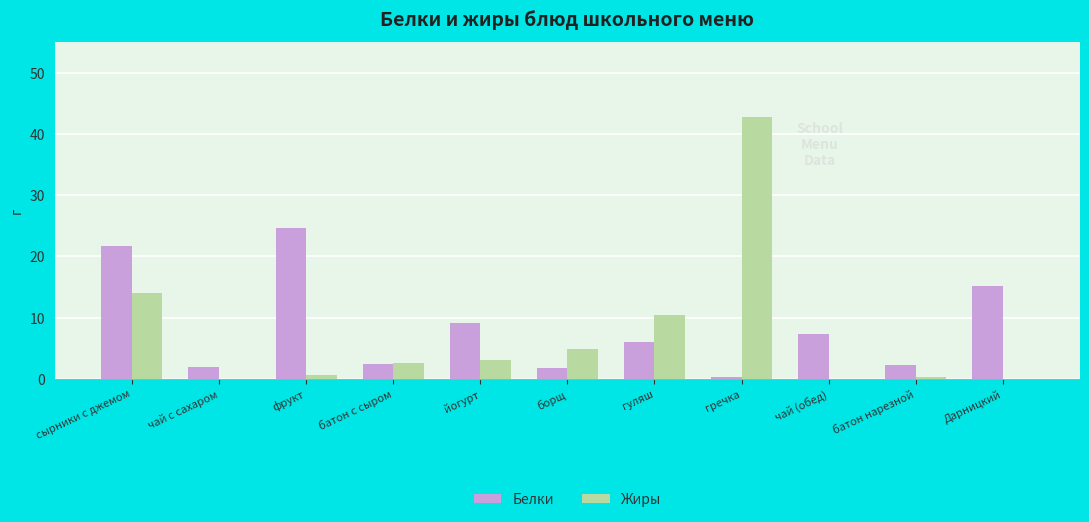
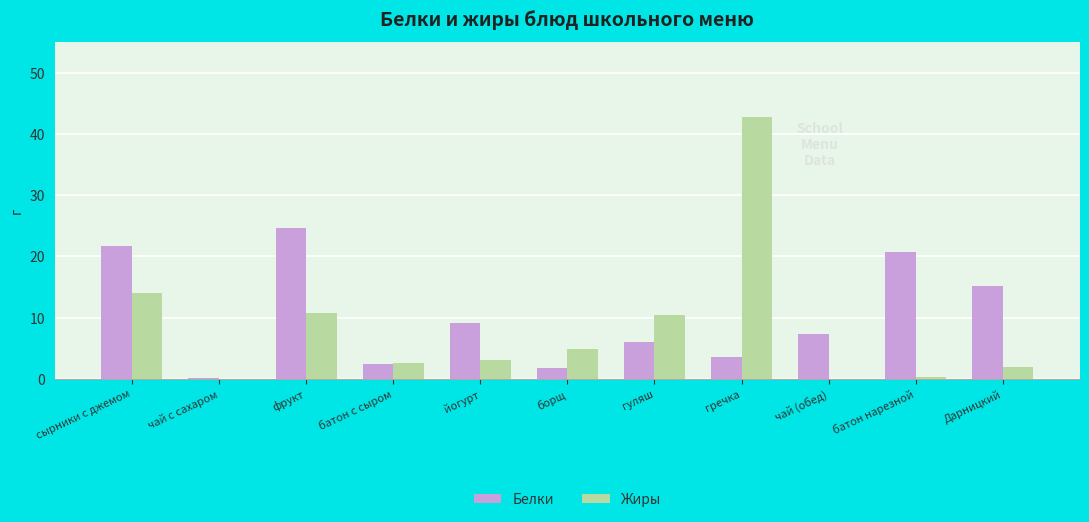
Белки, чай с сахаром: 2 -> 0
Жиры, фрукт: 1 -> 11
Белки, гречка: 0 -> 4
Белки, батон нарезной: 2 -> 21
Жиры, Дарницкий: 0 -> 2
